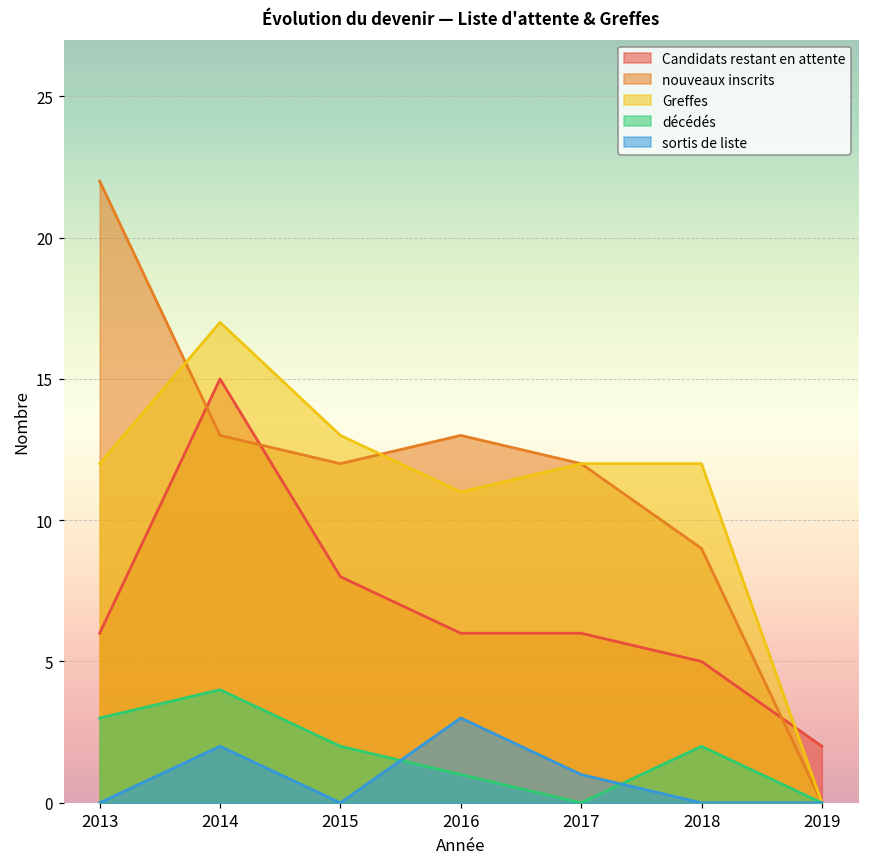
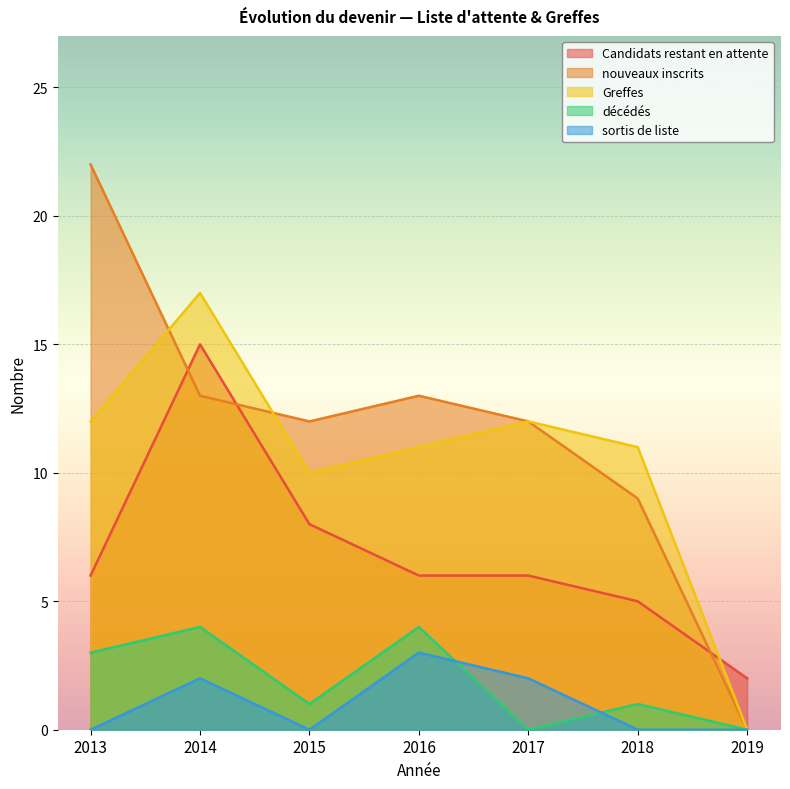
Greffes, 2015: 13 -> 10
décédés, 2015: 2 -> 1
décédés, 2016: 1 -> 4
sortis de liste, 2017: 1 -> 2
Greffes, 2018: 12 -> 11
décédés, 2018: 2 -> 1
